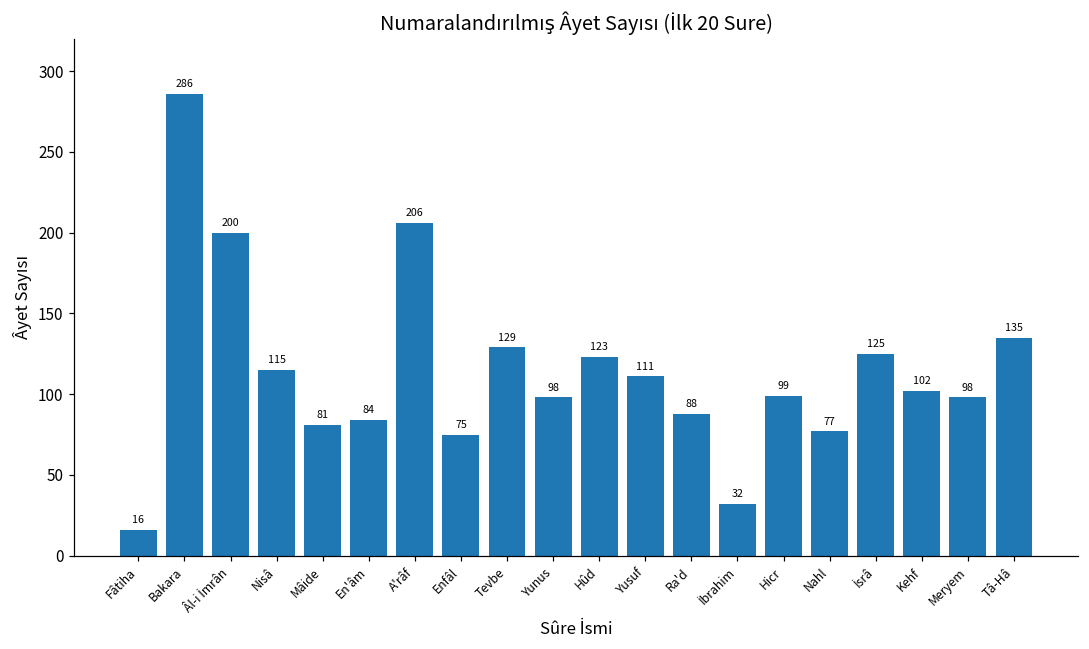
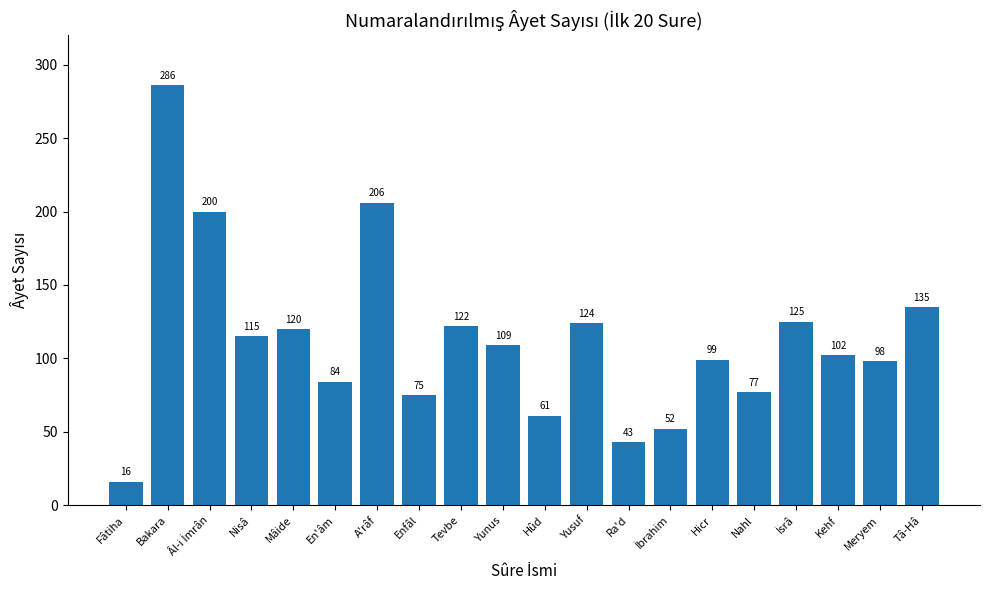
Mâide: 81 -> 120
Tevbe: 129 -> 122
Yunus: 98 -> 109
Hûd: 123 -> 61
Yusuf: 111 -> 124
Ra'd: 88 -> 43
İbrahim: 32 -> 52
